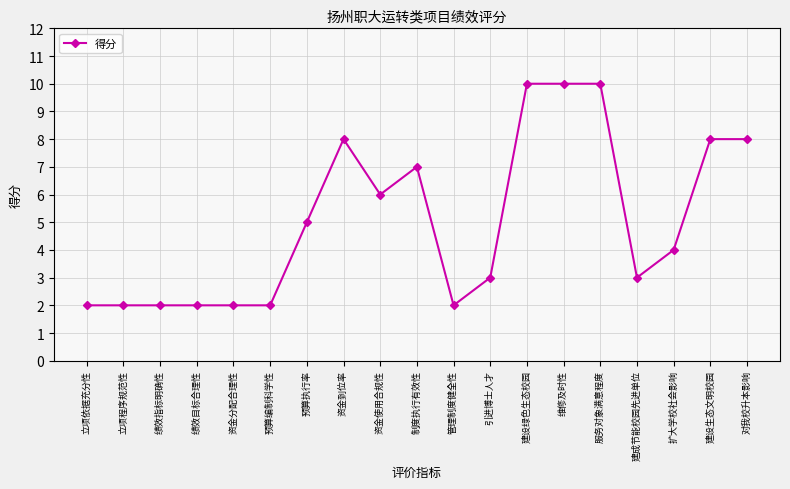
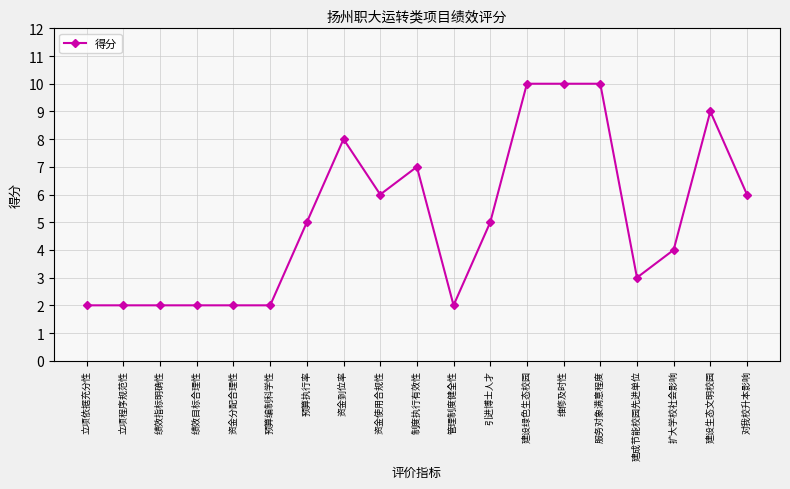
引进博士人才: 3 -> 5
建设生态文明校园: 8 -> 9
对我校升本影响: 8 -> 6
